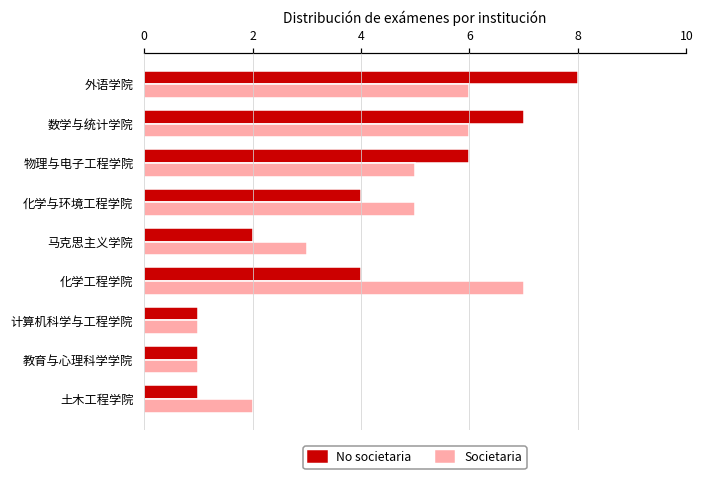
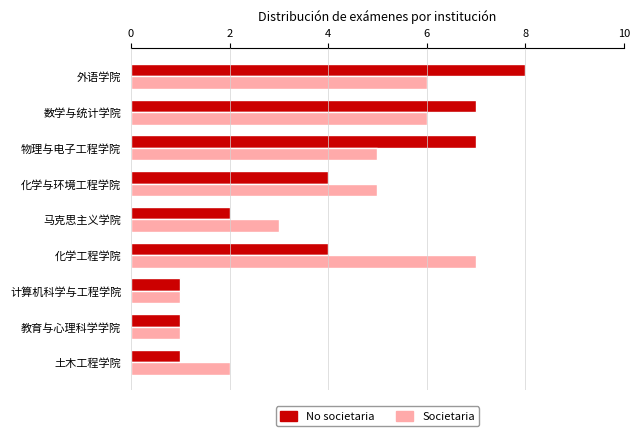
No societaria, 物理与电子工程学院: 6 -> 7
